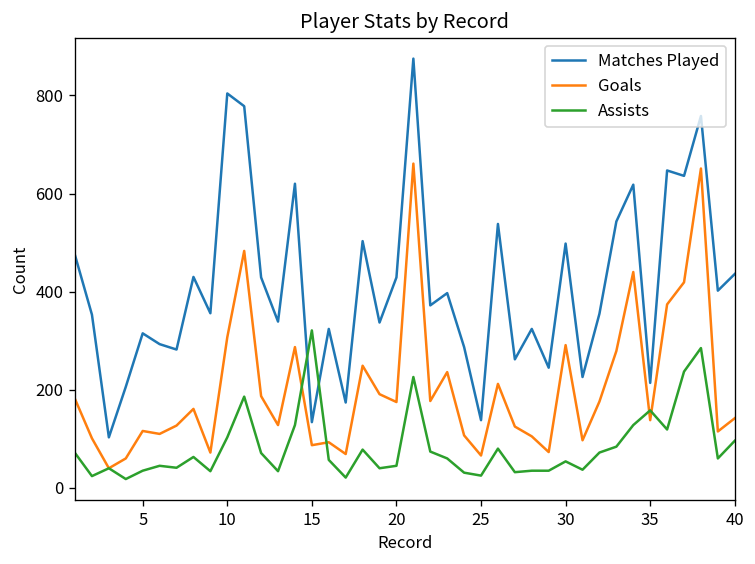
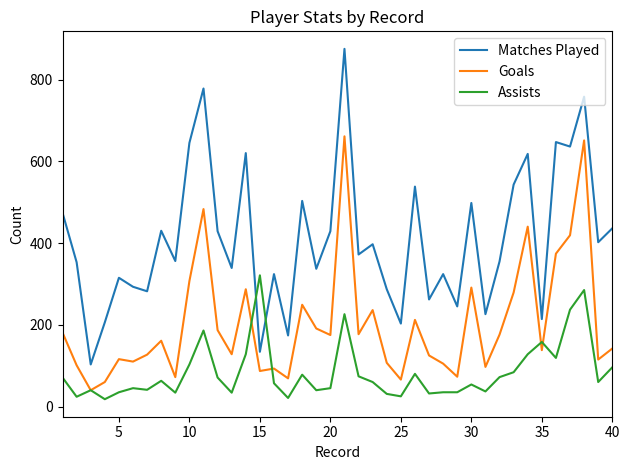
Matches Played, 10: 800 -> 650
Matches Played, 25: 140 -> 200
